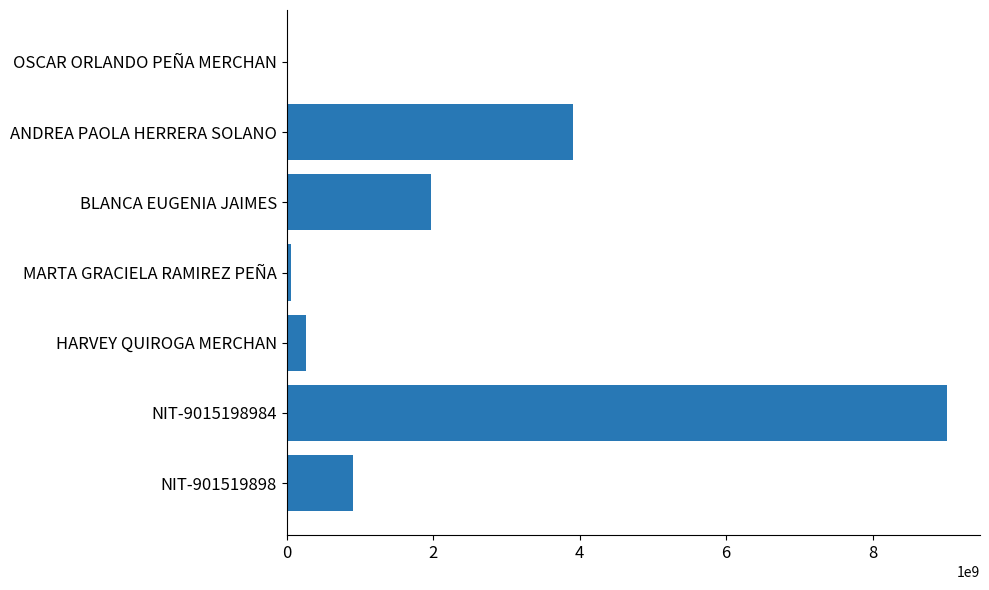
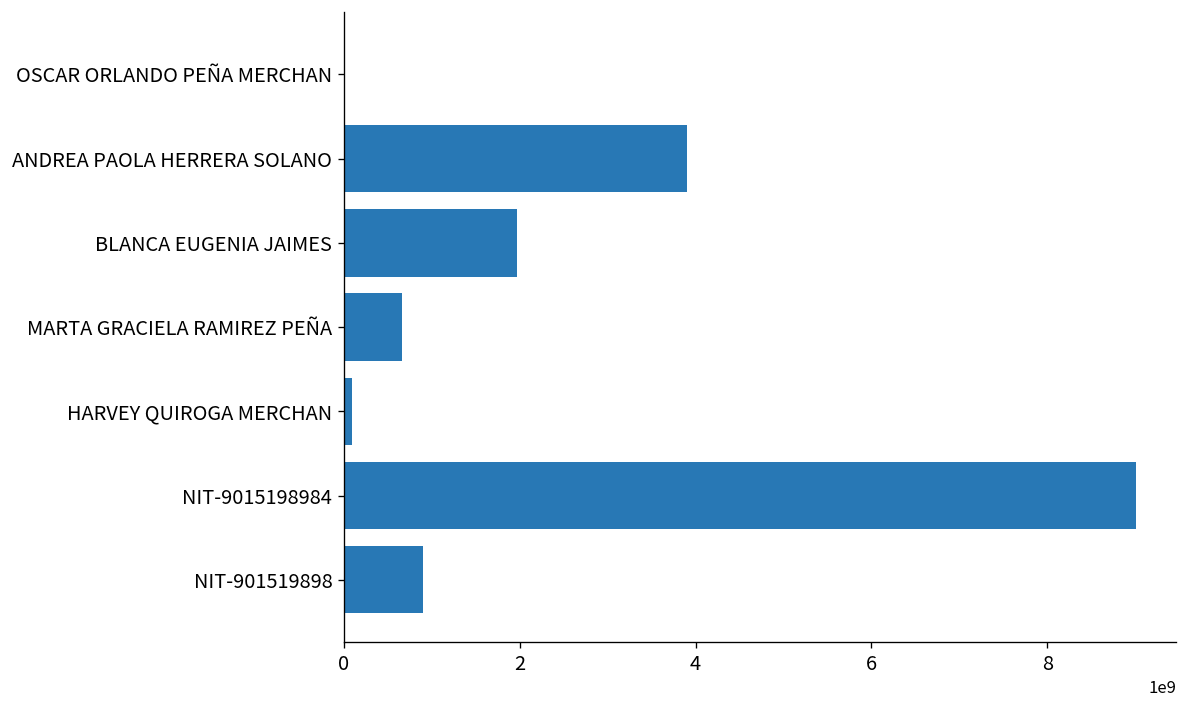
MARTA GRACIELA RAMIREZ PEÑA: 100000000 -> 700000000
HARVEY QUIROGA MERCHAN: 300000000 -> 100000000
